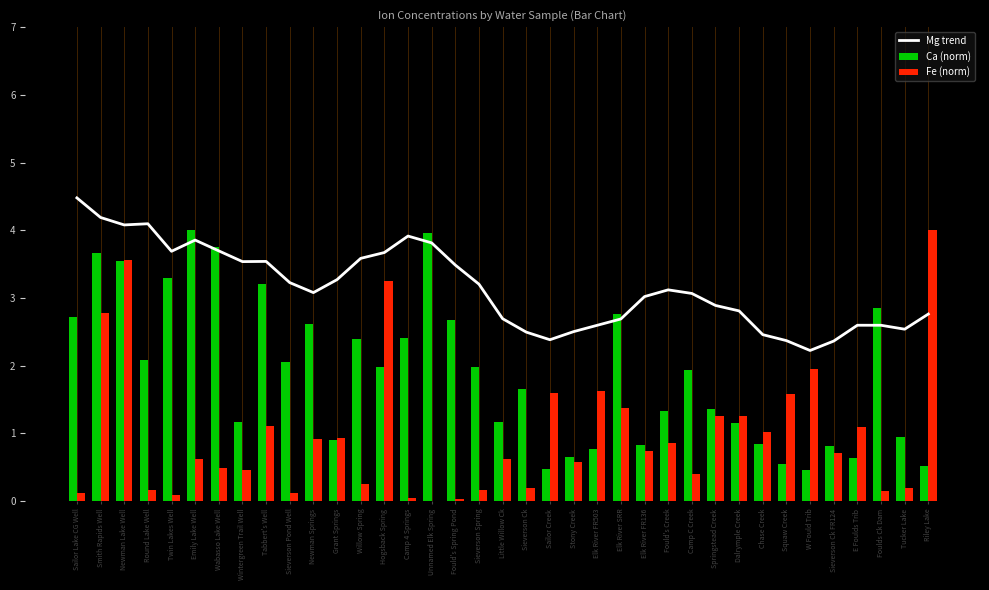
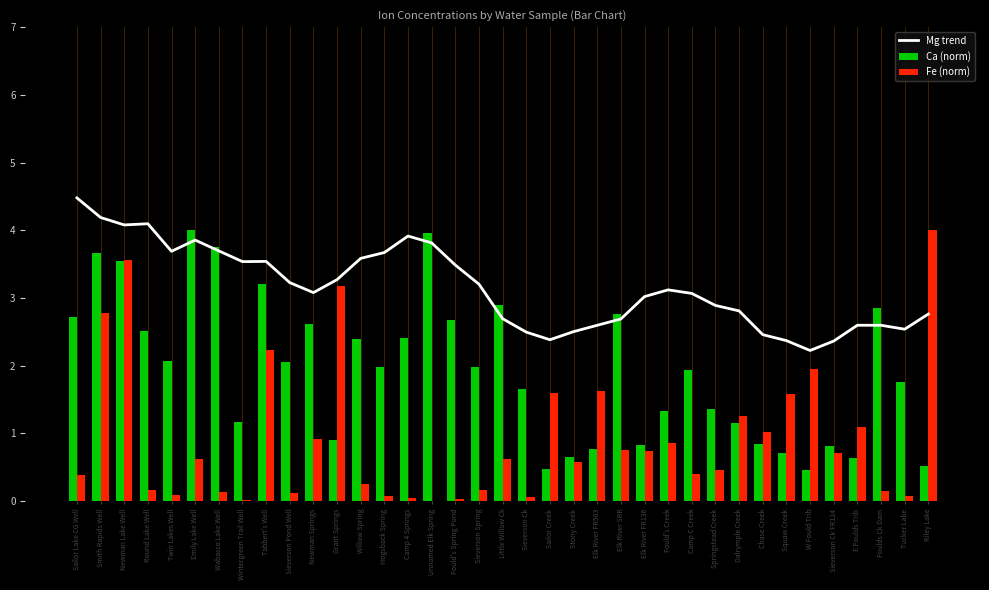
Fe (norm), Sailor Lake CG Well: 0.1 -> 0.4
Ca (norm), Round Lake Well: 2.1 -> 2.5
Ca (norm), Twin Lakes Well: 3.3 -> 2.1
Fe (norm), Wabasso Lake Well: 0.5 -> 0.1
Fe (norm), Wintergreen Trail Well: 0.5 -> 0.0
Fe (norm), Tabbert's Well: 1.1 -> 2.2
Fe (norm), Grant Springs: 0.9 -> 3.2
Fe (norm), Hogsback Spring: 3.3 -> 0.1
Ca (norm), Little Willow Ck: 1.2 -> 2.9
Fe (norm), Sieverson Ck: 0.2 -> 0.1
Fe (norm), Elk River SRR: 1.4 -> 0.8
Fe (norm), Springstead Creek: 1.2 -> 0.5
Ca (norm), Squaw Creek: 0.5 -> 0.7
Ca (norm), Tucker Lake: 0.9 -> 1.8
Fe (norm), Tucker Lake: 0.2 -> 0.1
